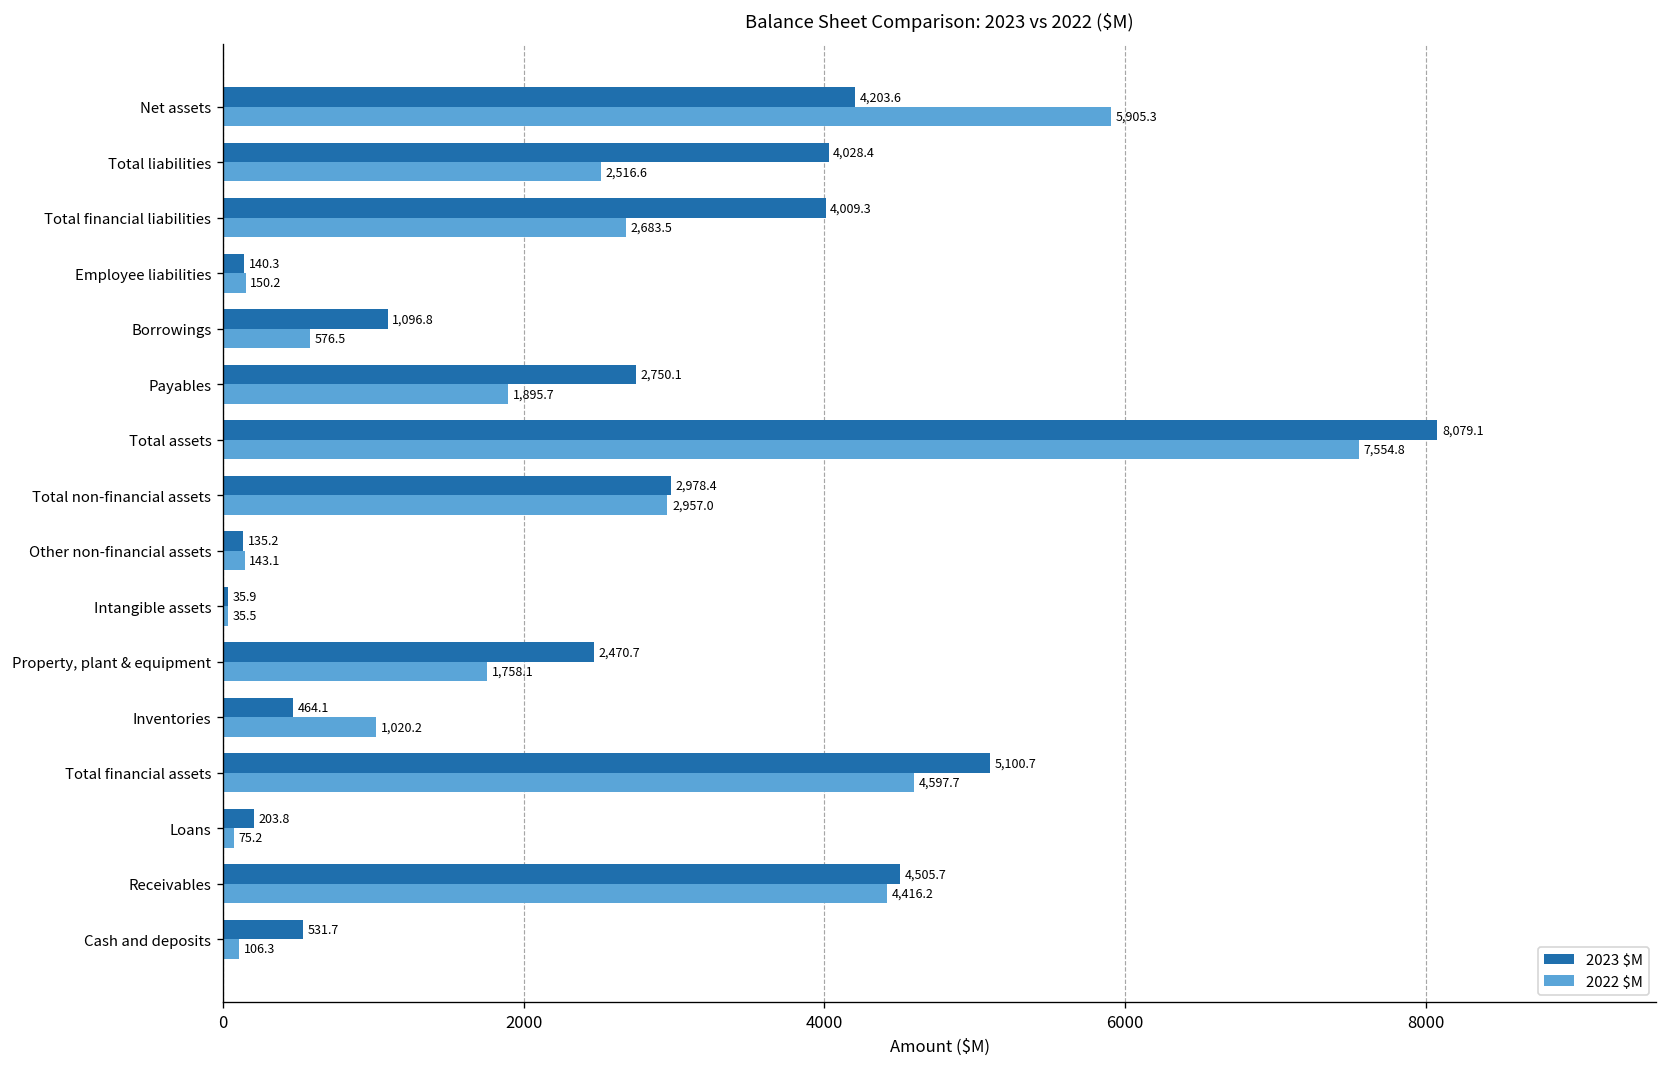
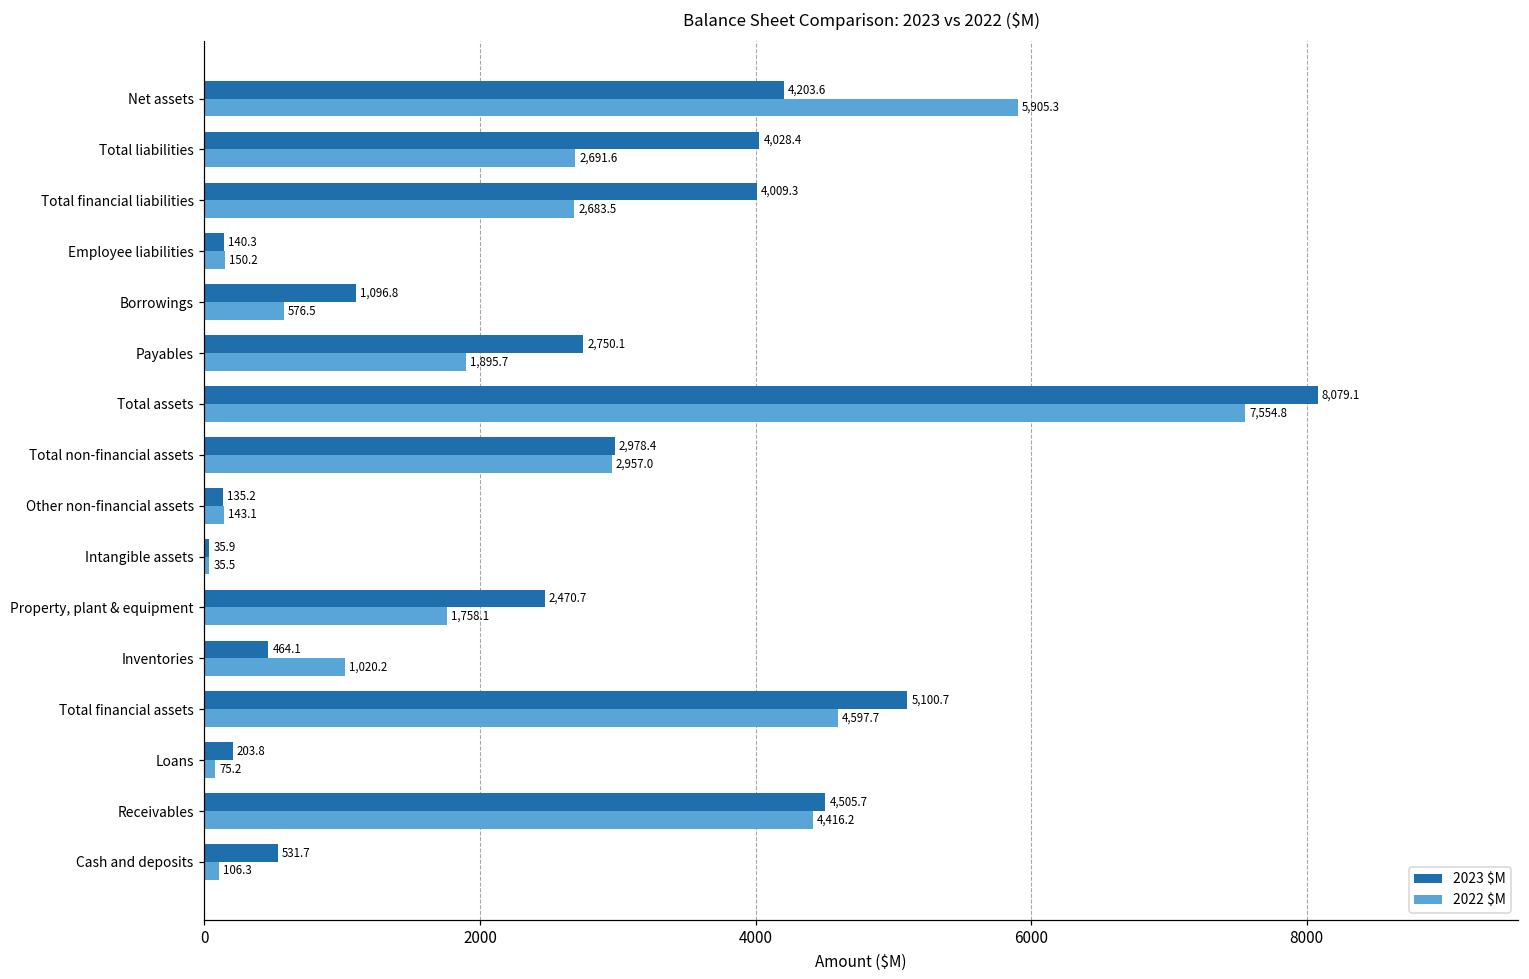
2022 $M, Total liabilities: 2,516.6 -> 2,691.6
